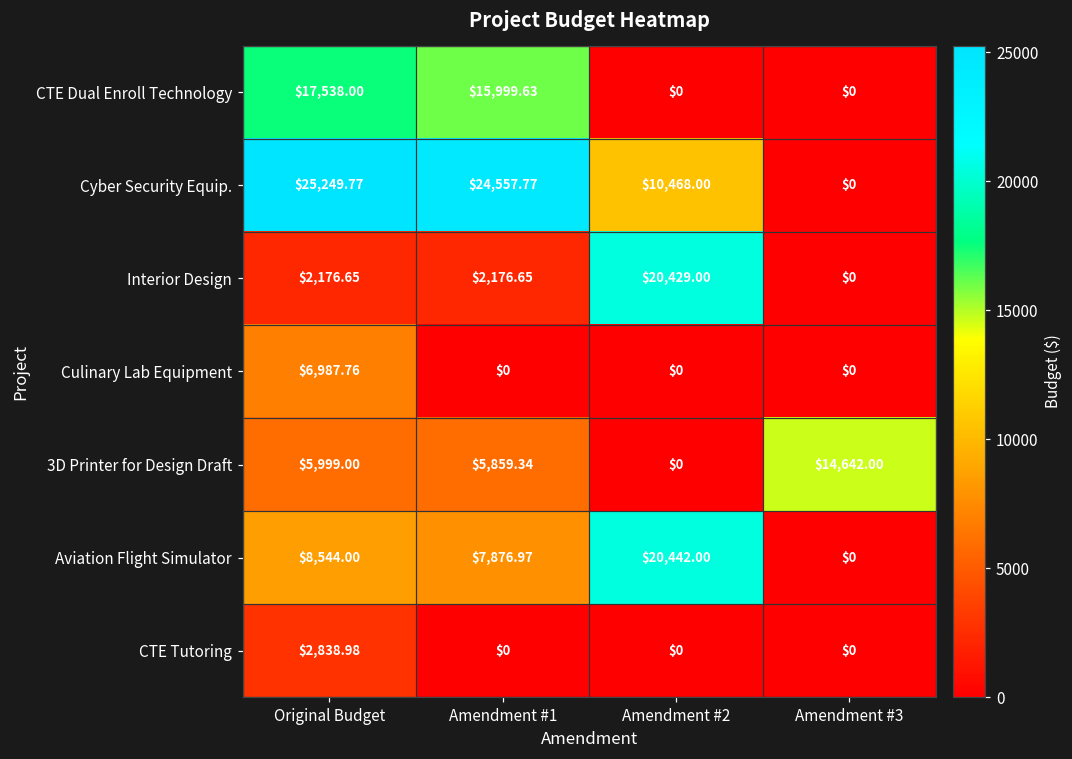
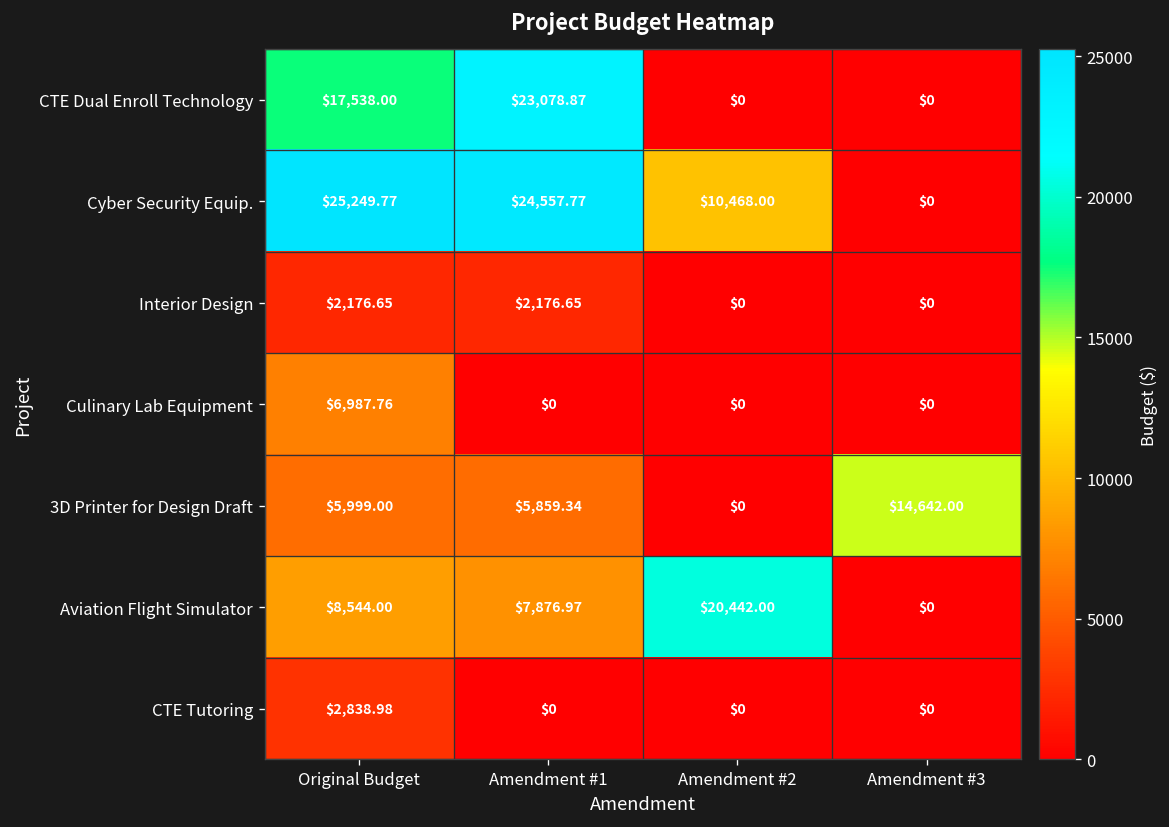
CTE Dual Enroll Technology, Amendment #1: $15,999.63 -> $23,078.87
Interior Design, Amendment #2: $20,429.00 -> $0
